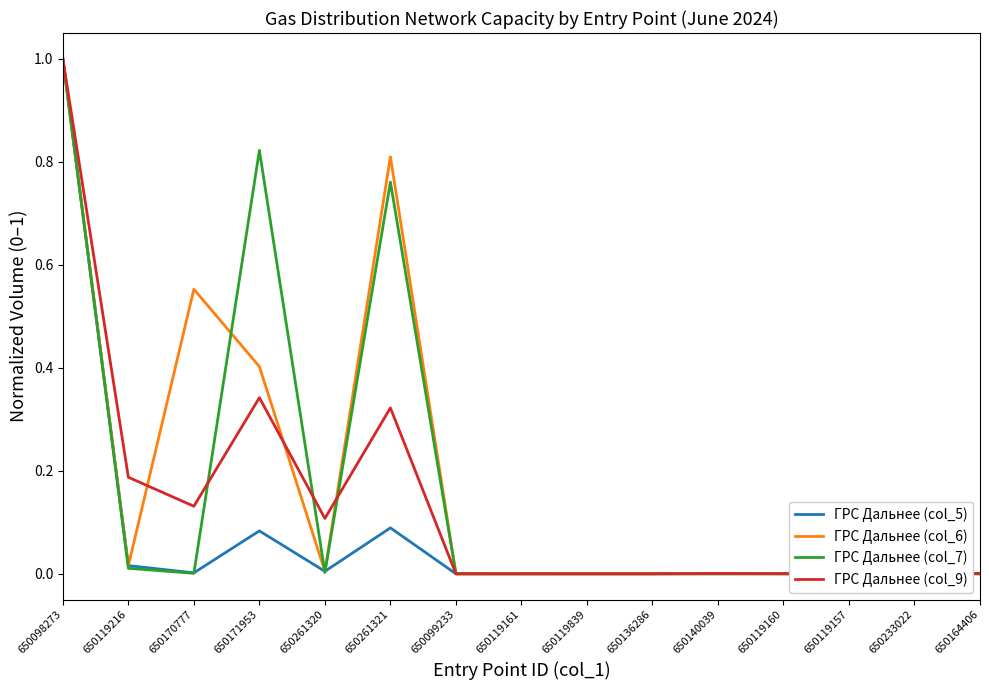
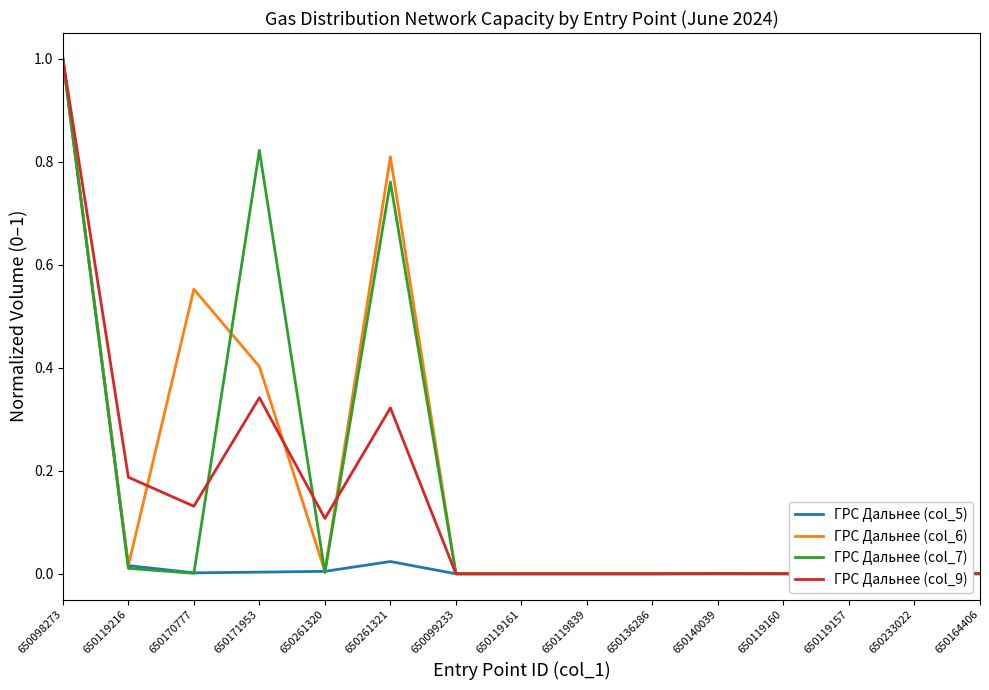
ГРС Дальнее (col_5), 650171953: 0.08 -> 0.00
ГРС Дальнее (col_5), 650261321: 0.09 -> 0.02
